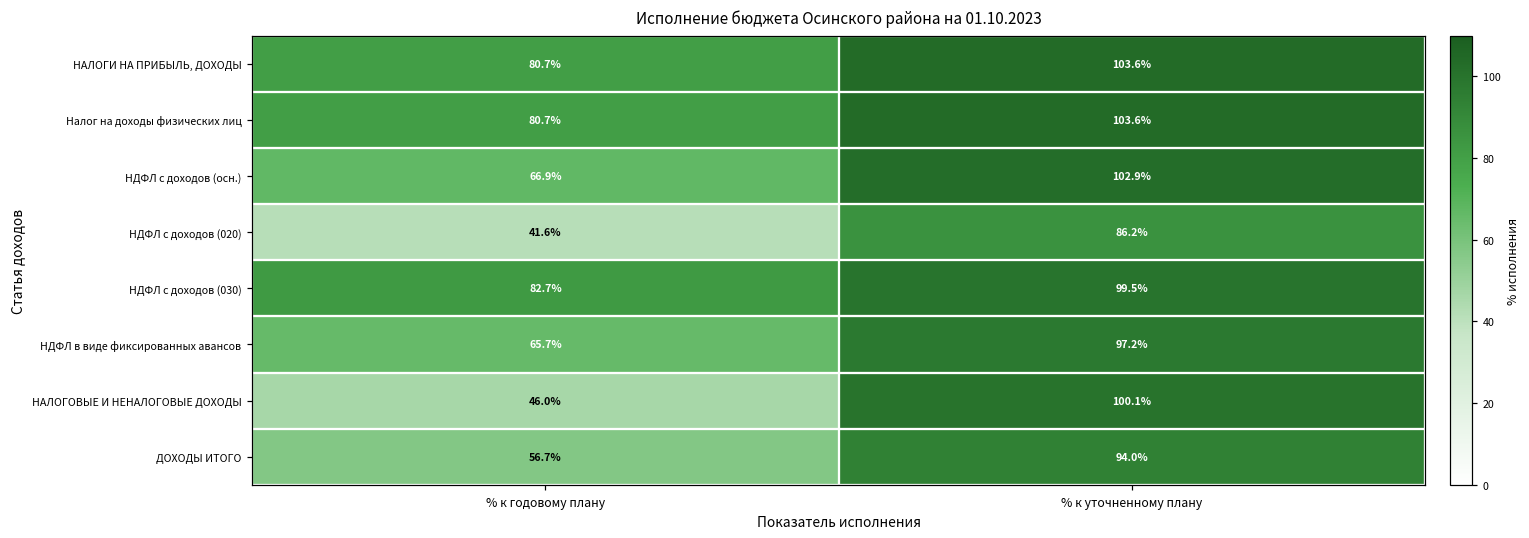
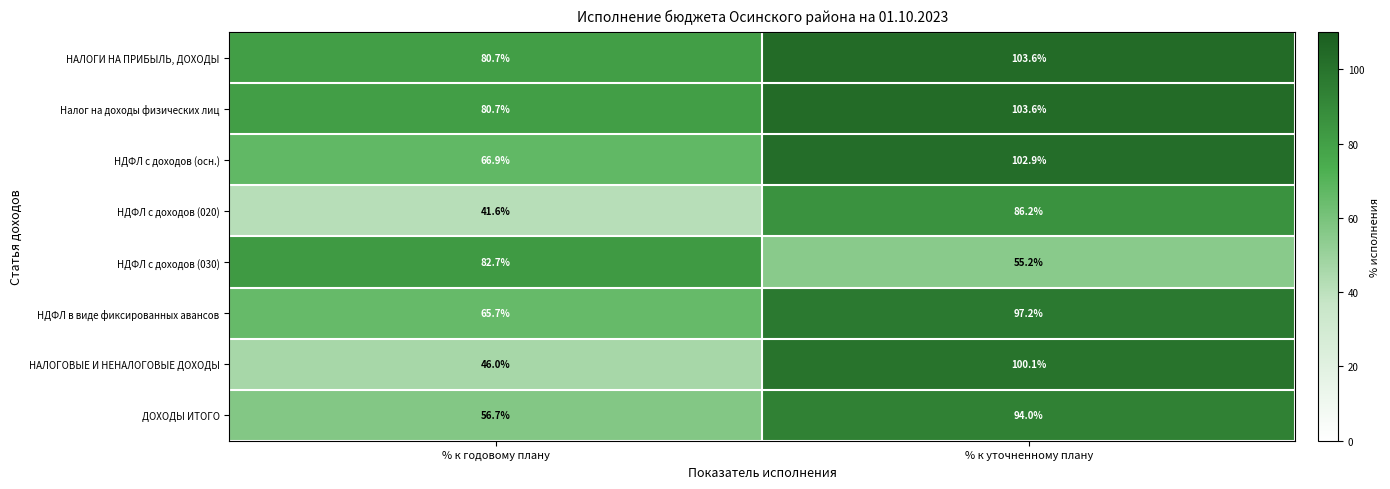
НДФЛ с доходов (030), % к уточненному плану: 99.5% -> 55.2%
